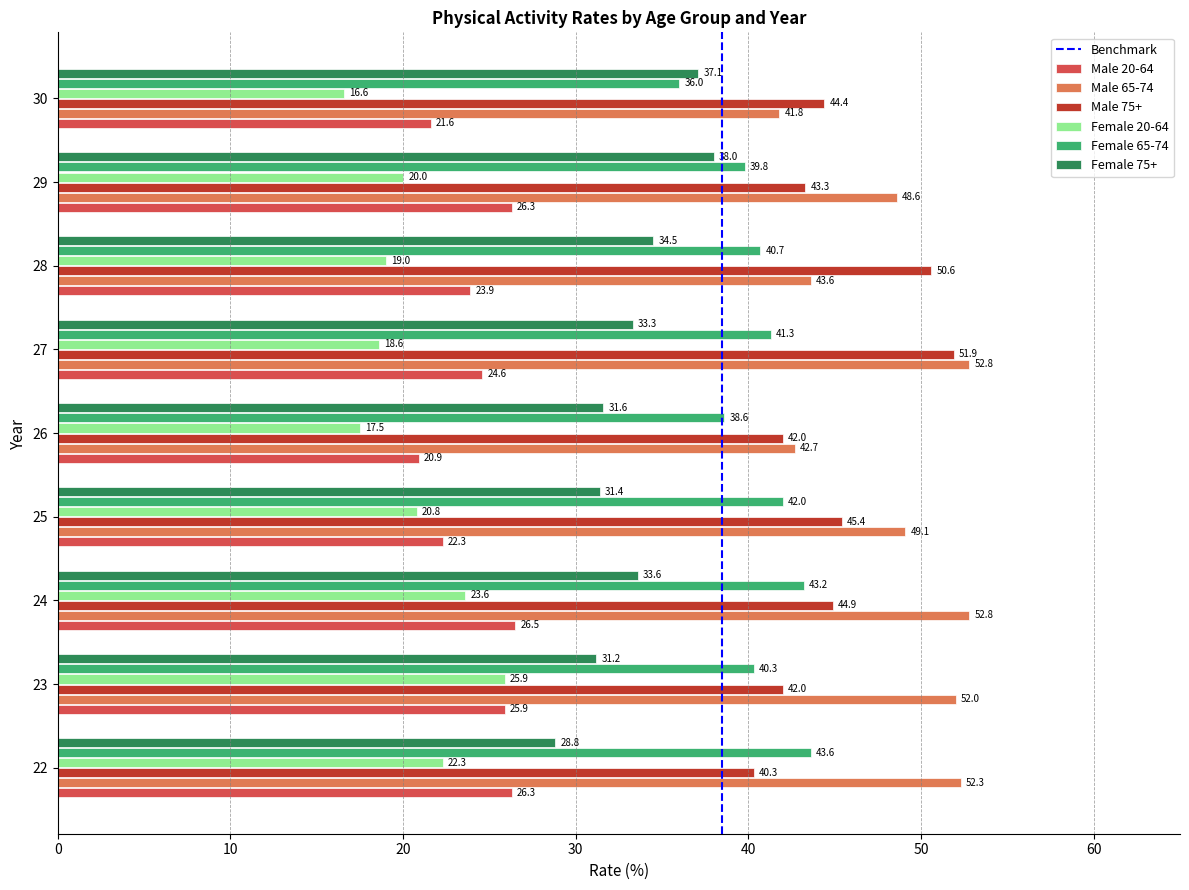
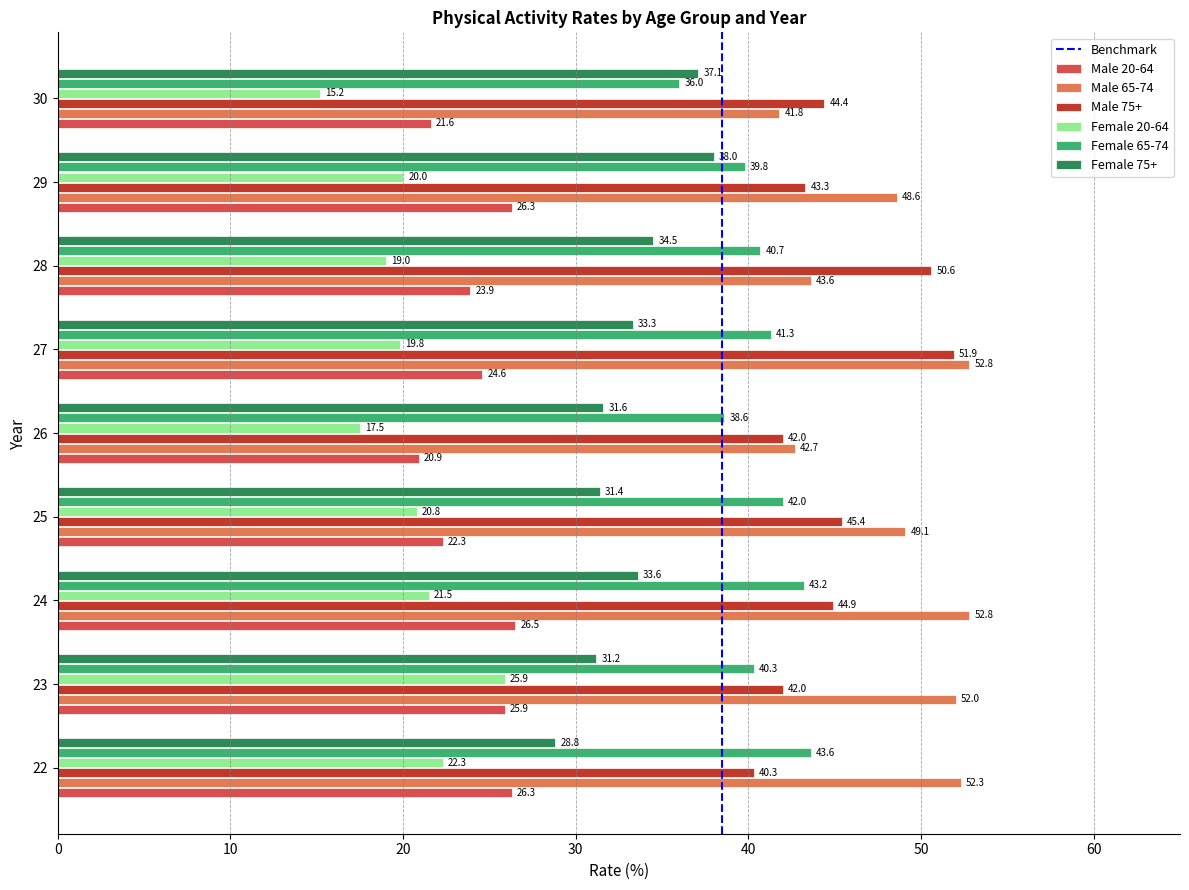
Female 20-64, 30: 16.6 -> 15.2
Female 20-64, 27: 18.6 -> 19.8
Female 20-64, 24: 23.6 -> 21.5
